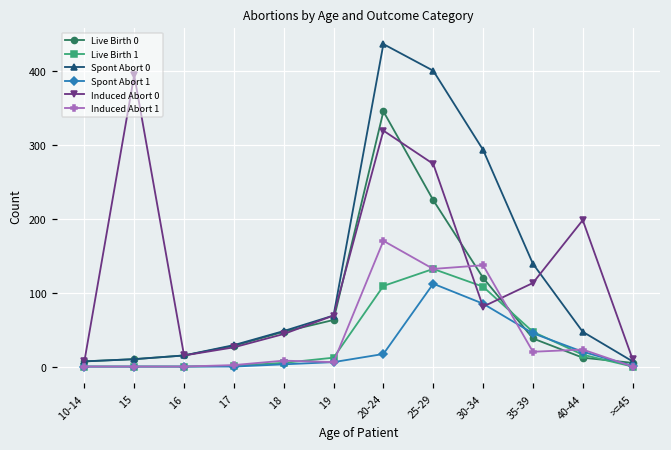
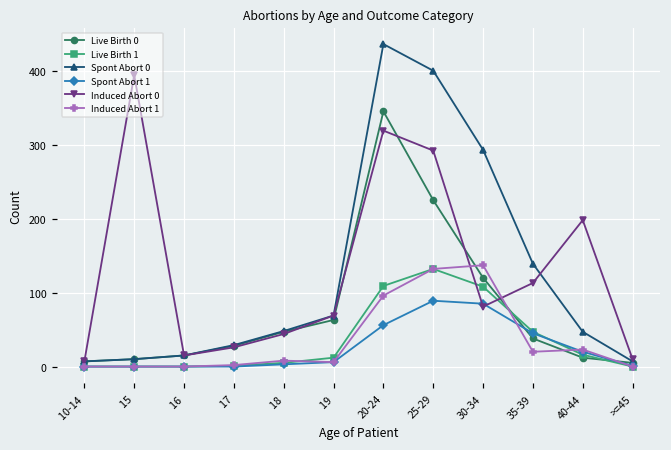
Spont Abort 1, 20-24: 20 -> 60
Induced Abort 1, 20-24: 170 -> 100
Spont Abort 1, 25-29: 110 -> 90
Induced Abort 0, 25-29: 270 -> 290
